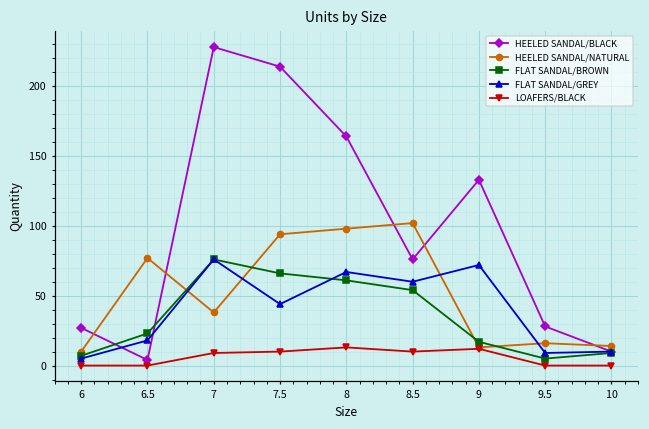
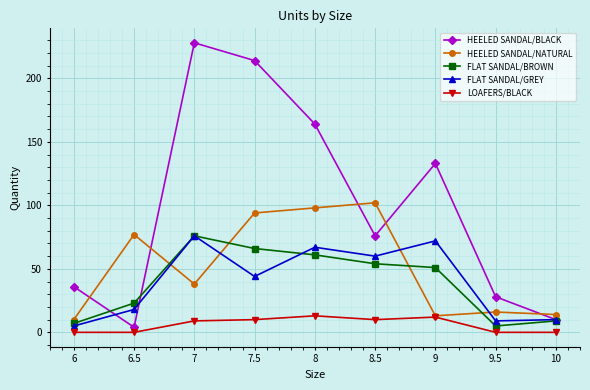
HEELED SANDAL/BLACK, 6: 27 -> 36
FLAT SANDAL/BROWN, 9: 17 -> 51
